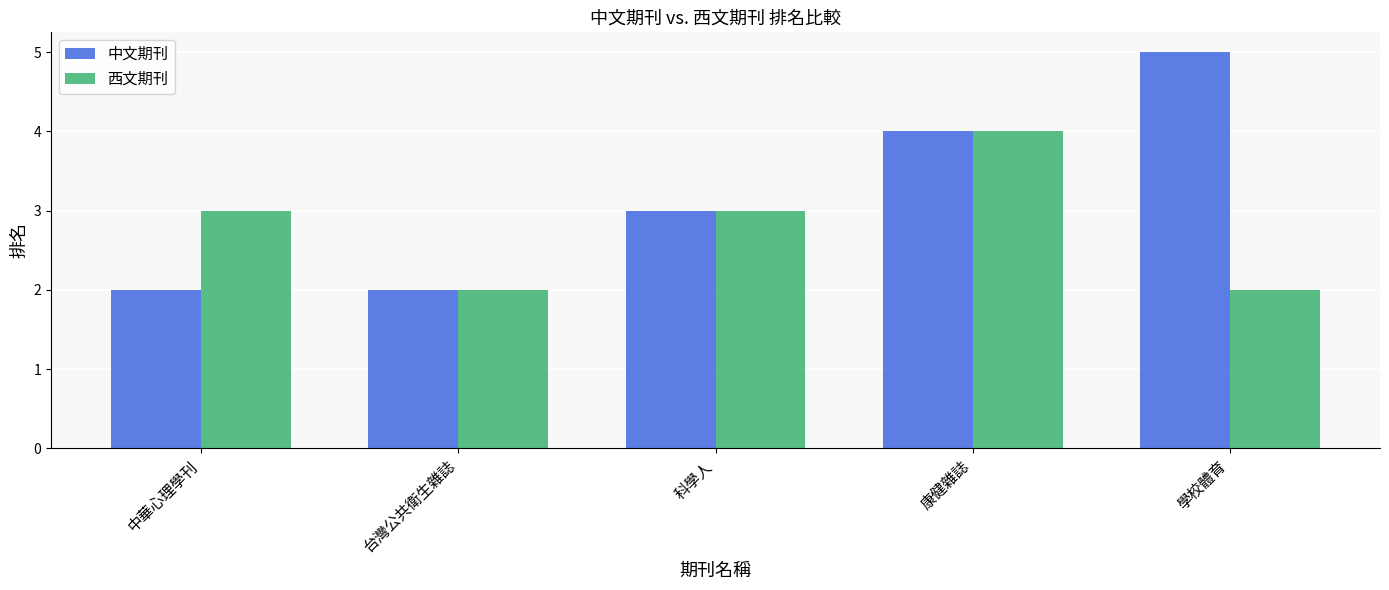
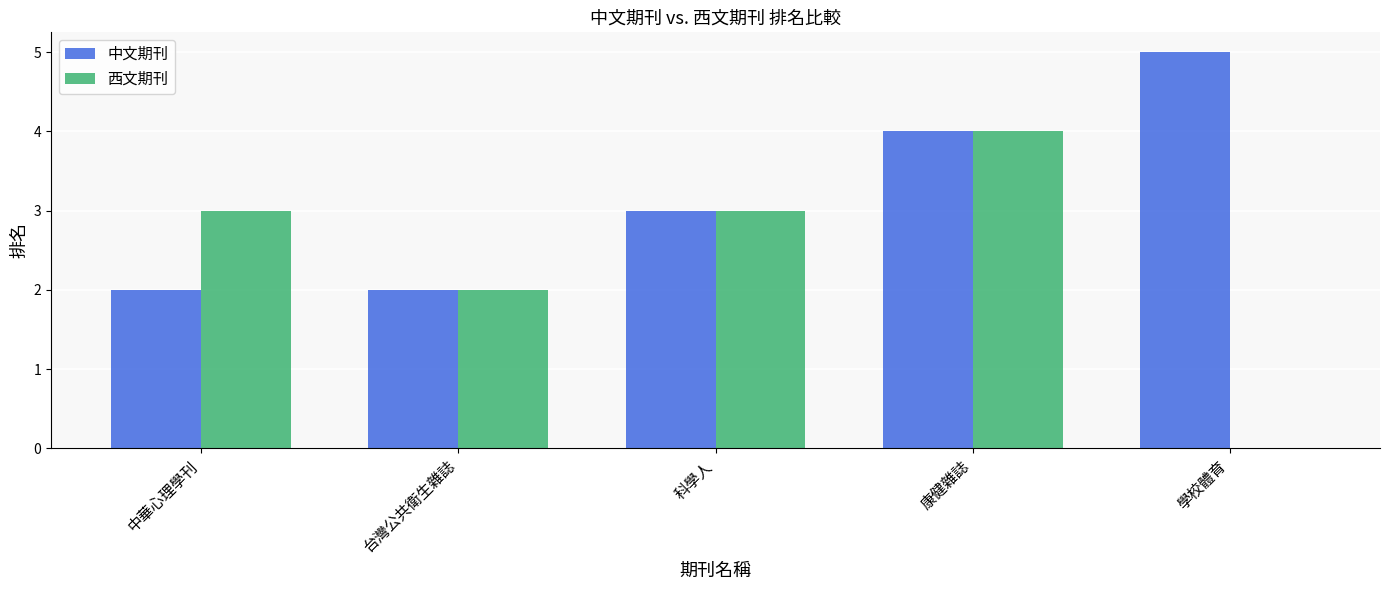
西文期刊, 學校體育: 2 -> 0
